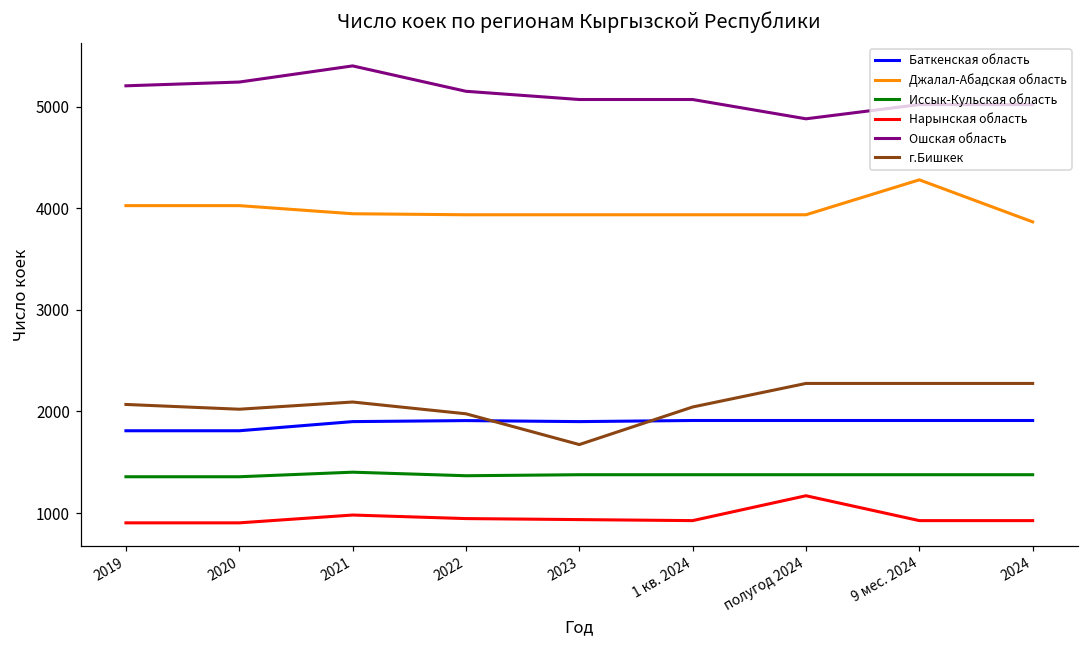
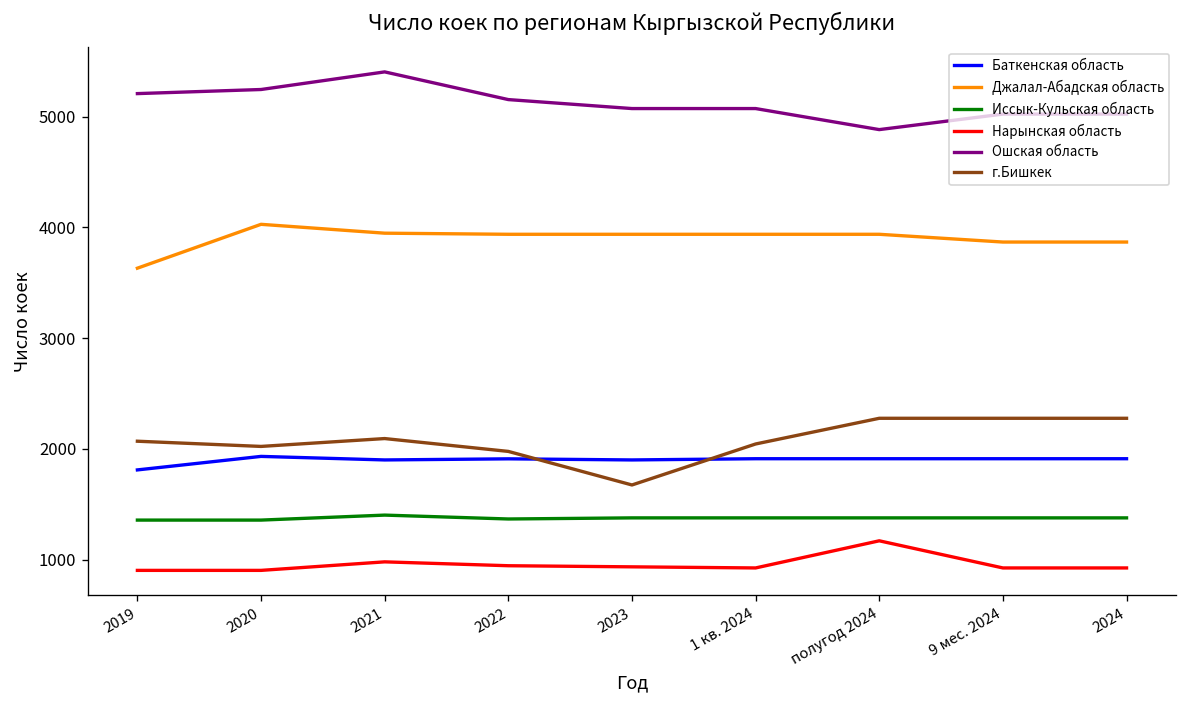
Джалал-Абадская область, 2019: 4000 -> 3600
Баткенская область, 2020: 1800 -> 1900
Джалал-Абадская область, 9 мес. 2024: 4300 -> 3900
